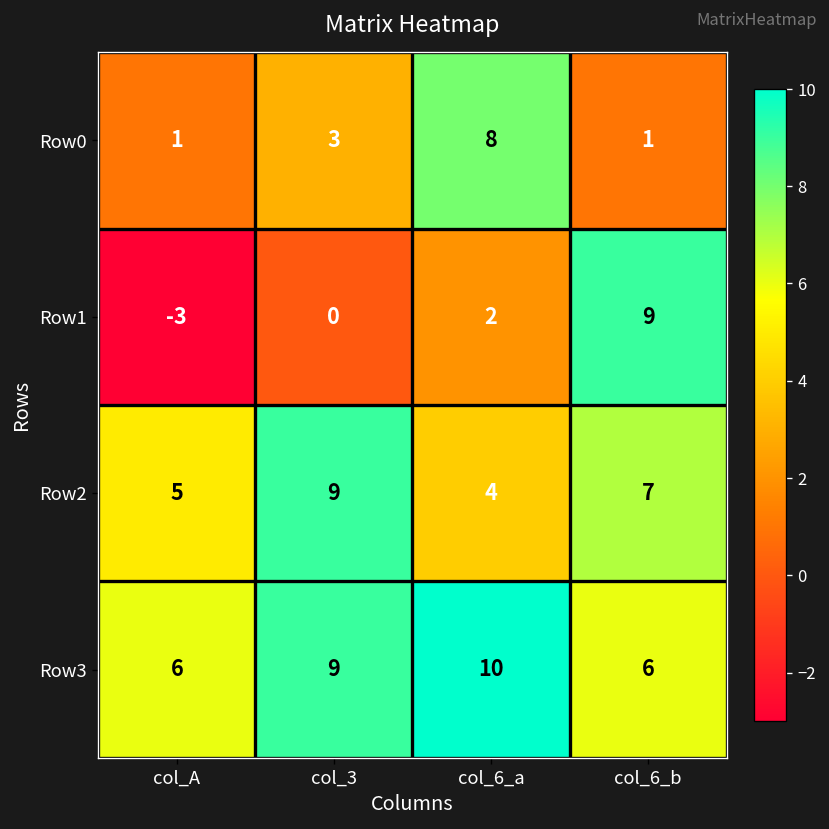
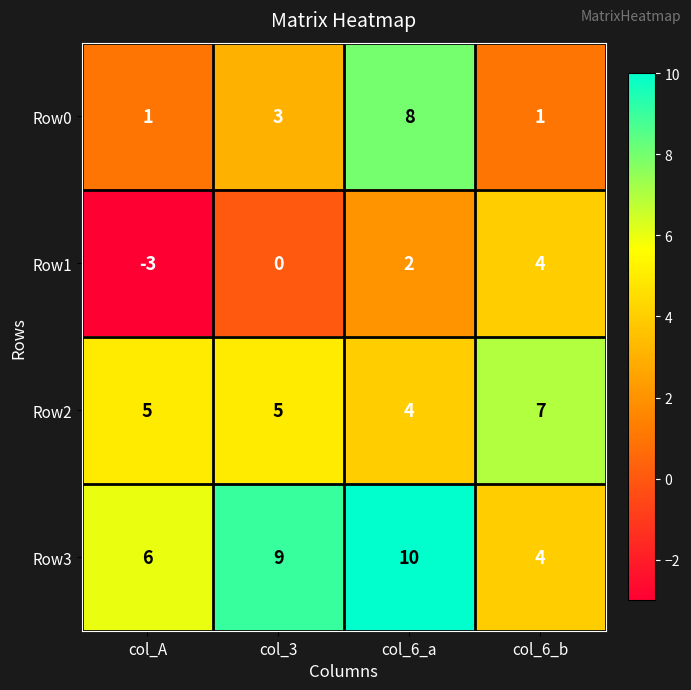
Row1, col_6_b: 9 -> 4
Row2, col_3: 9 -> 5
Row3, col_6_b: 6 -> 4
